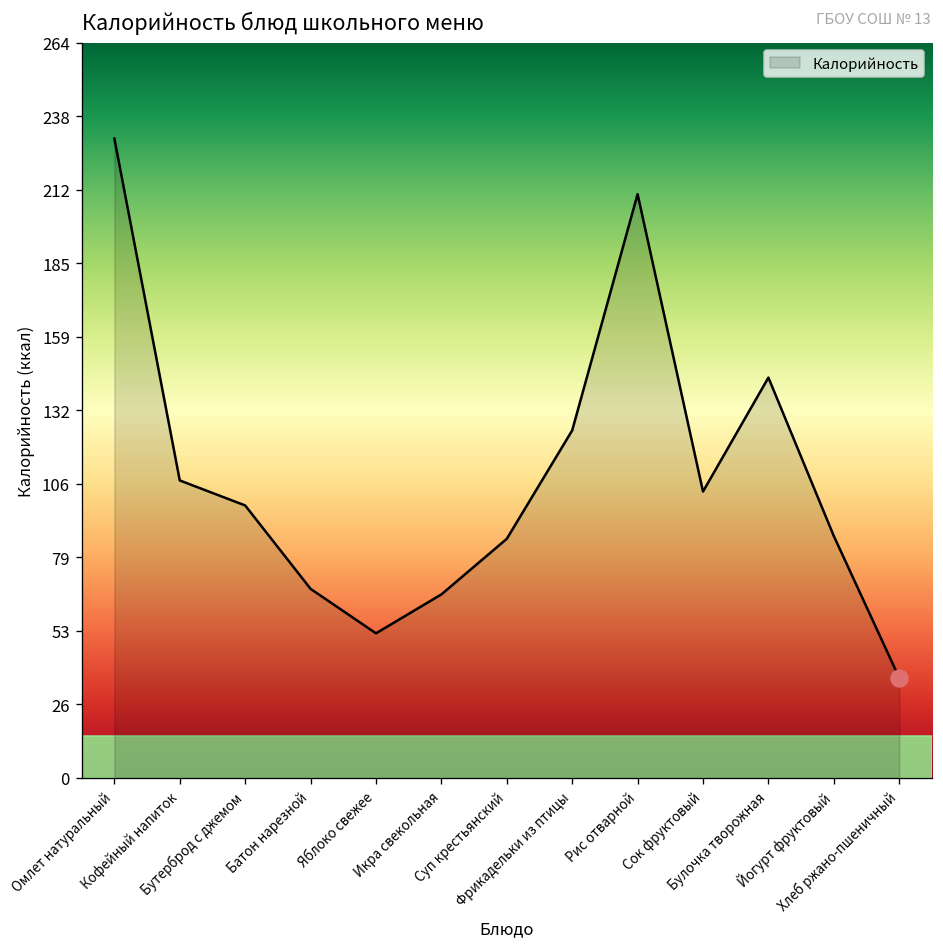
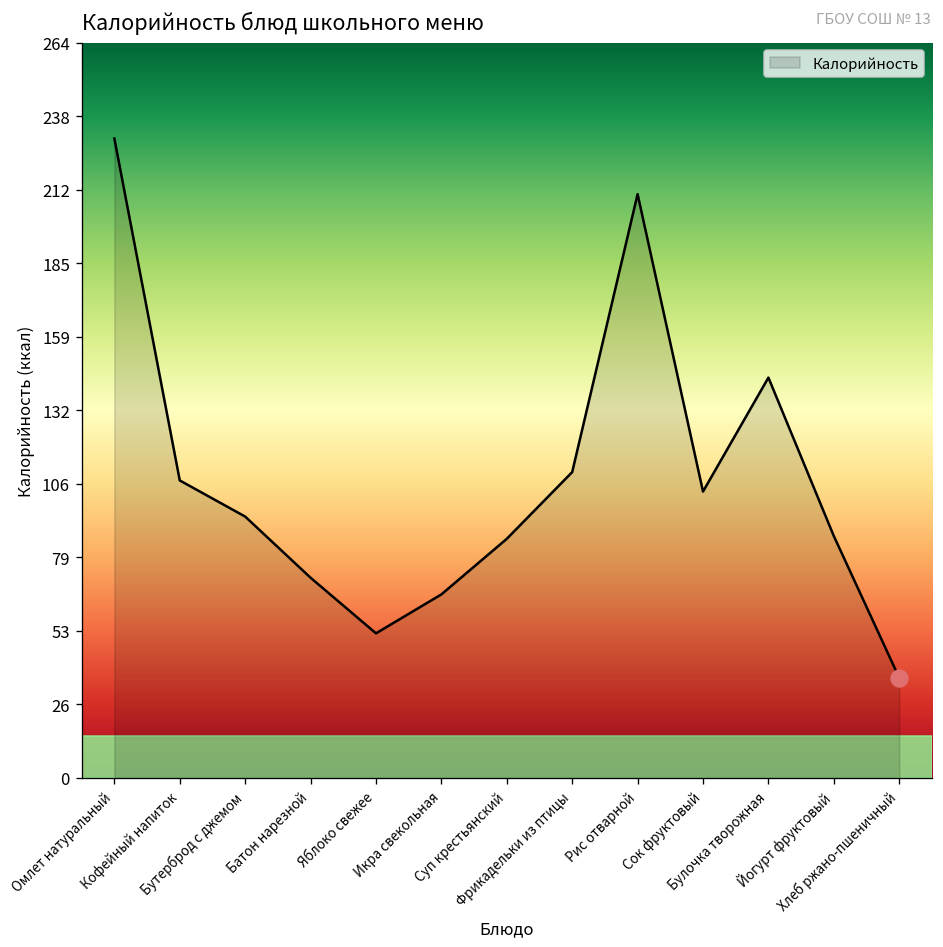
Калорийность, Бутерброд с джемом: 98 -> 94
Калорийность, Батон нарезной: 68 -> 72
Калорийность, Фрикадельки из птицы: 125 -> 110
